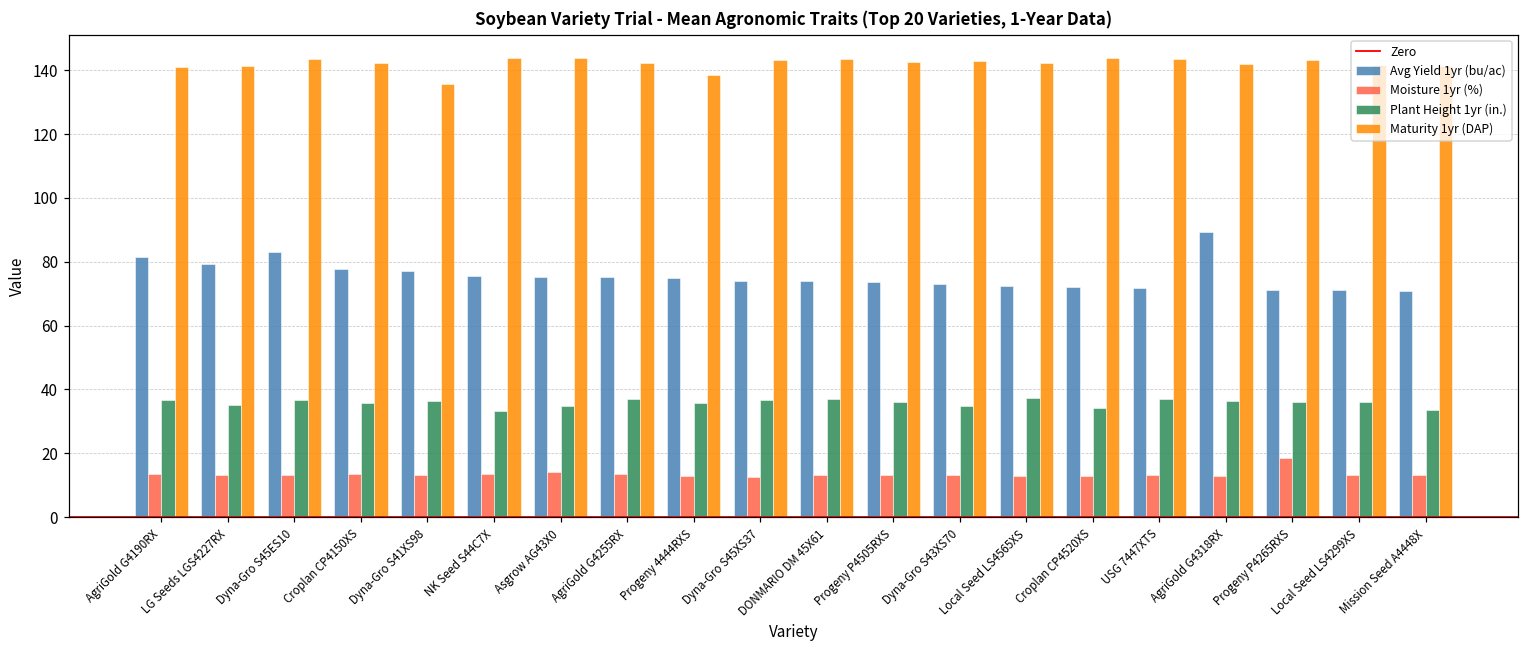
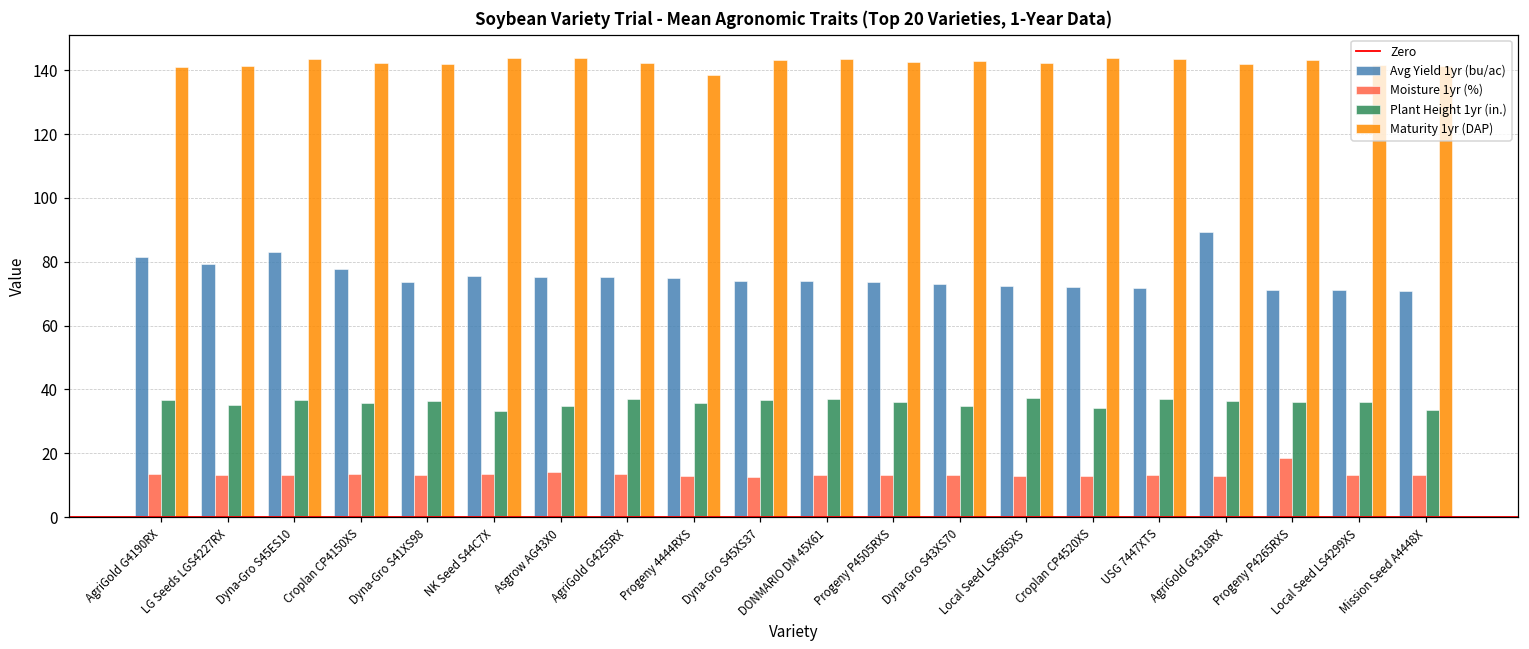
Avg Yield 1yr (bu/ac), Dyna-Gro S41XS98: 77 -> 74
Maturity 1yr (DAP), Dyna-Gro S41XS98: 136 -> 142
